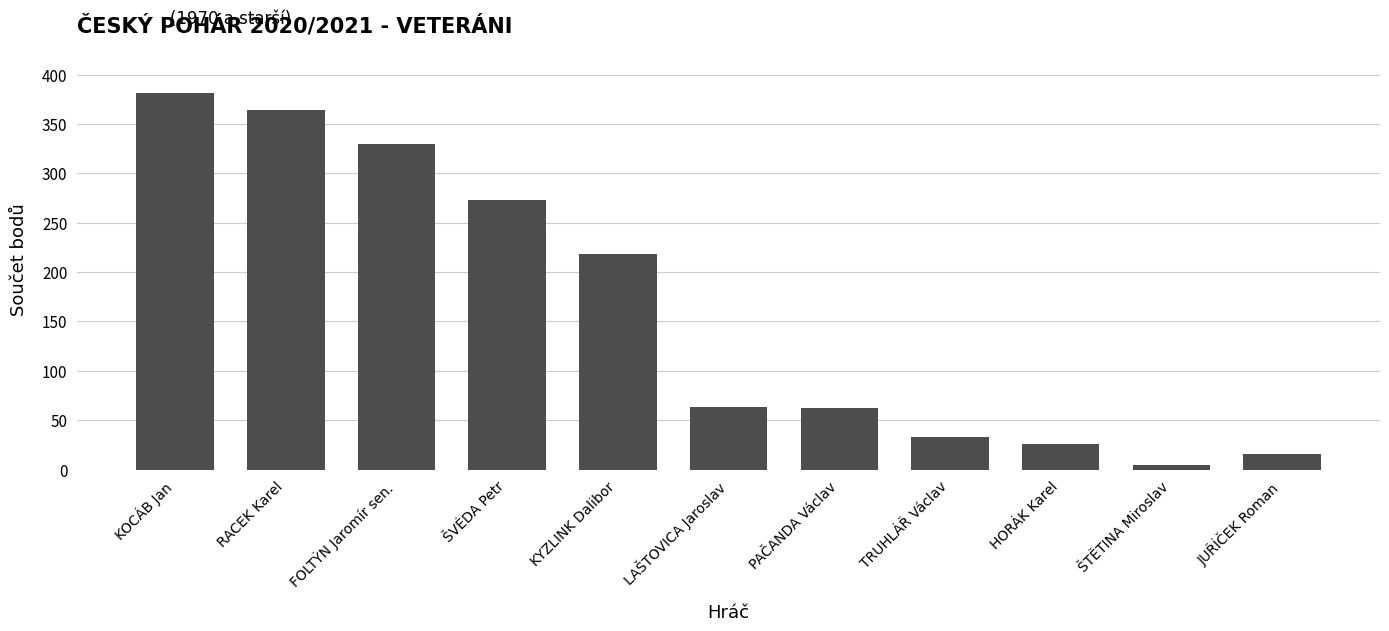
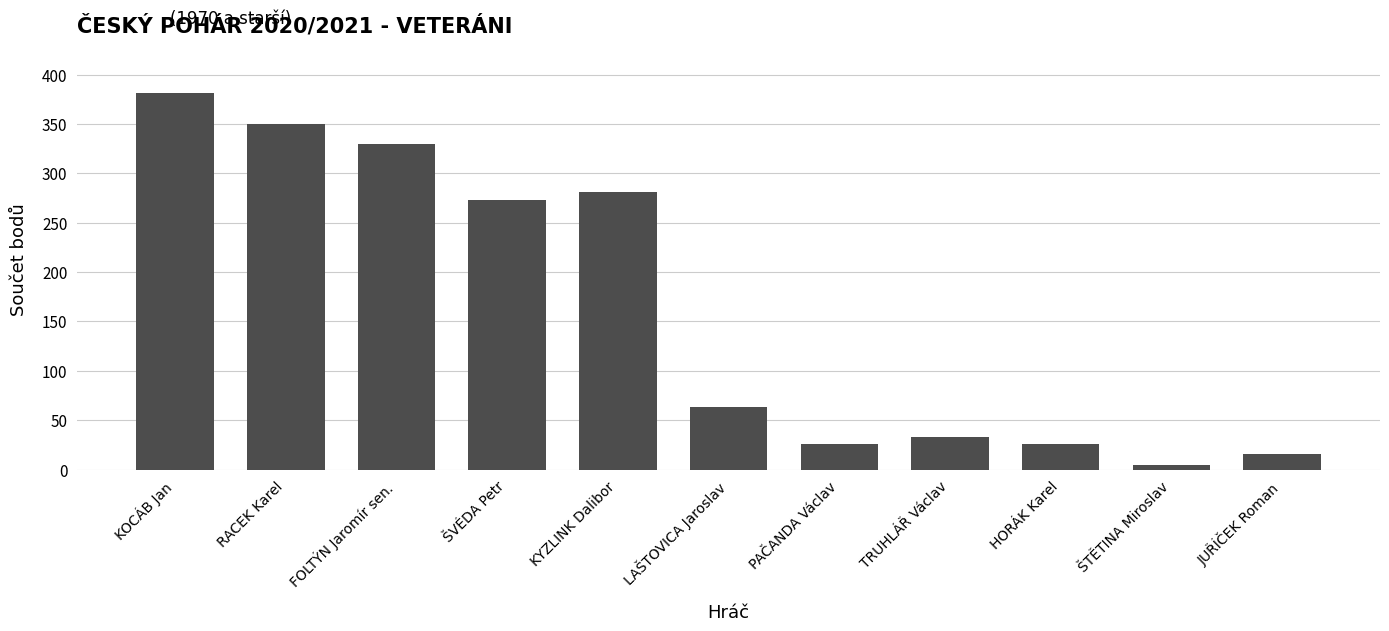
RACEK Karel: 360 -> 350
KYZLINK Dalibor: 220 -> 280
PAČANDA Václav: 60 -> 30
